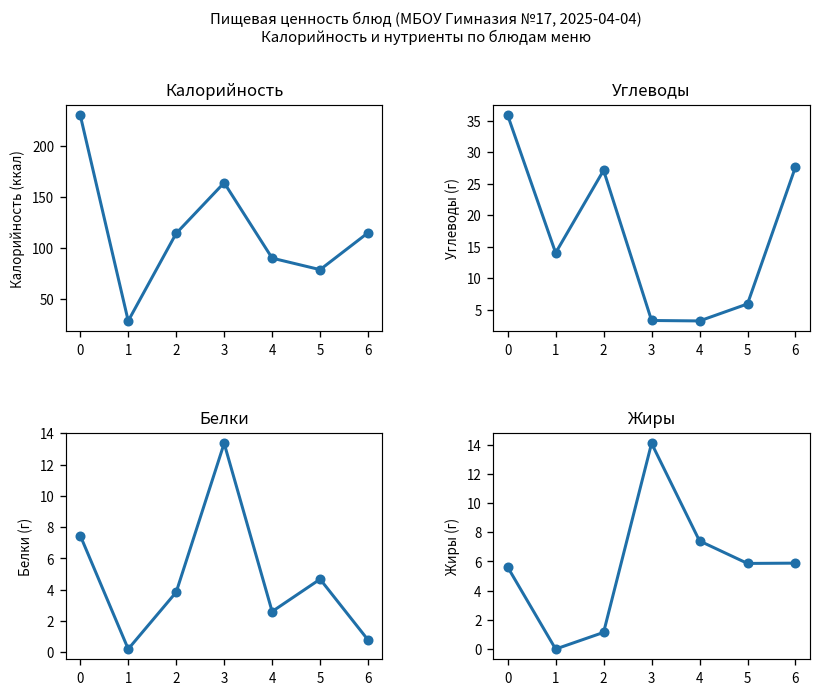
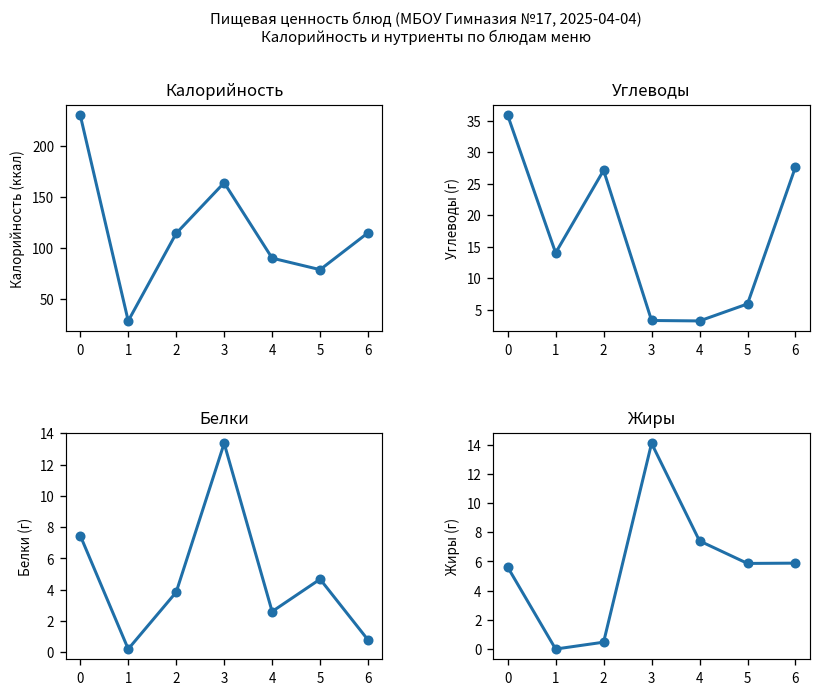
Жиры, 2: 1.1 -> 0.5
